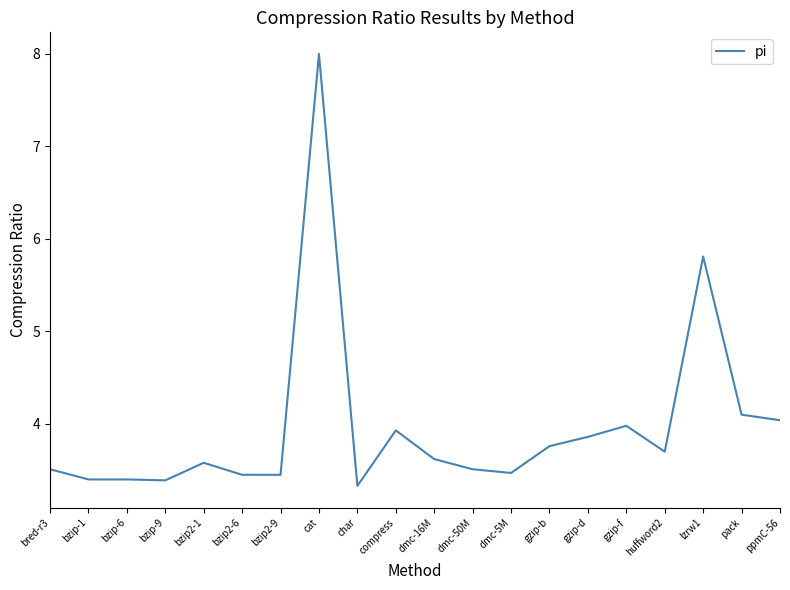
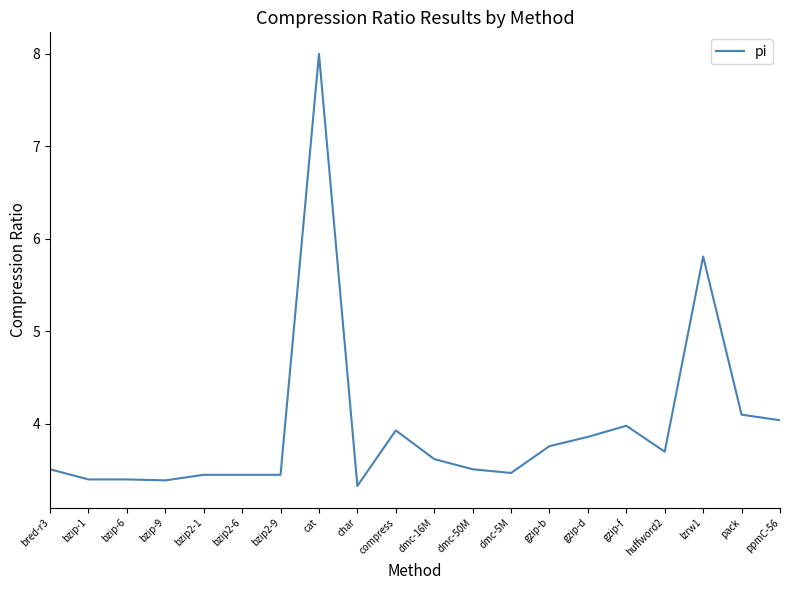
bzip2-1: 3.6 -> 3.5
